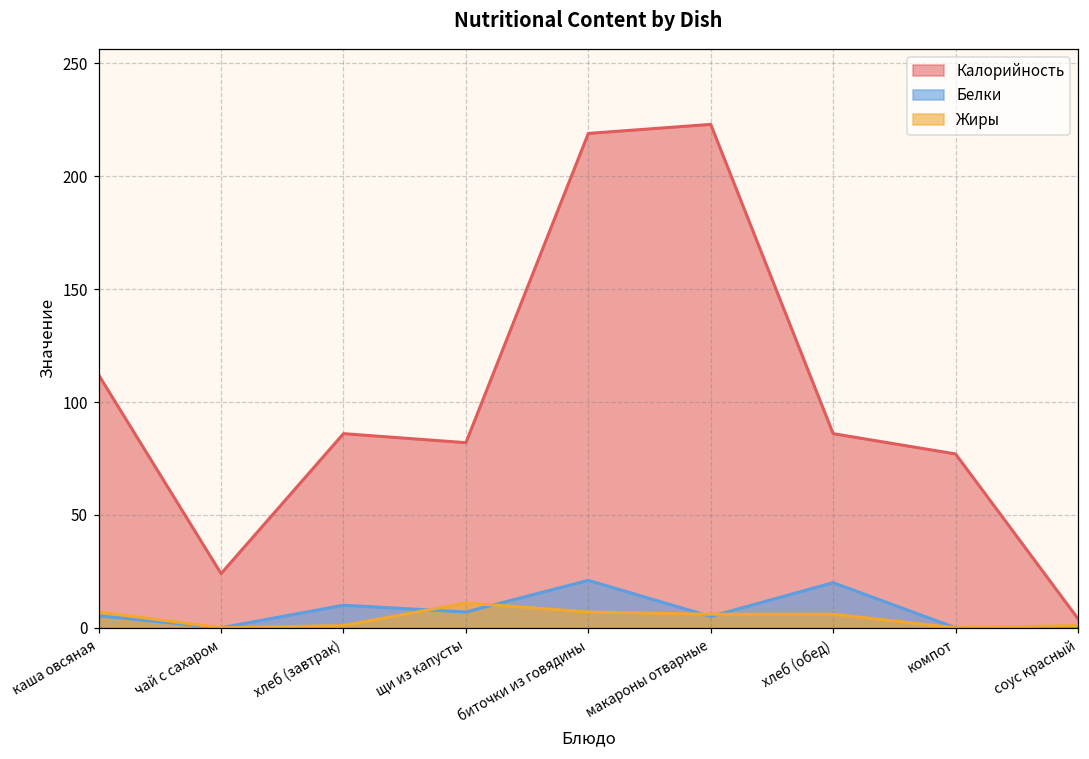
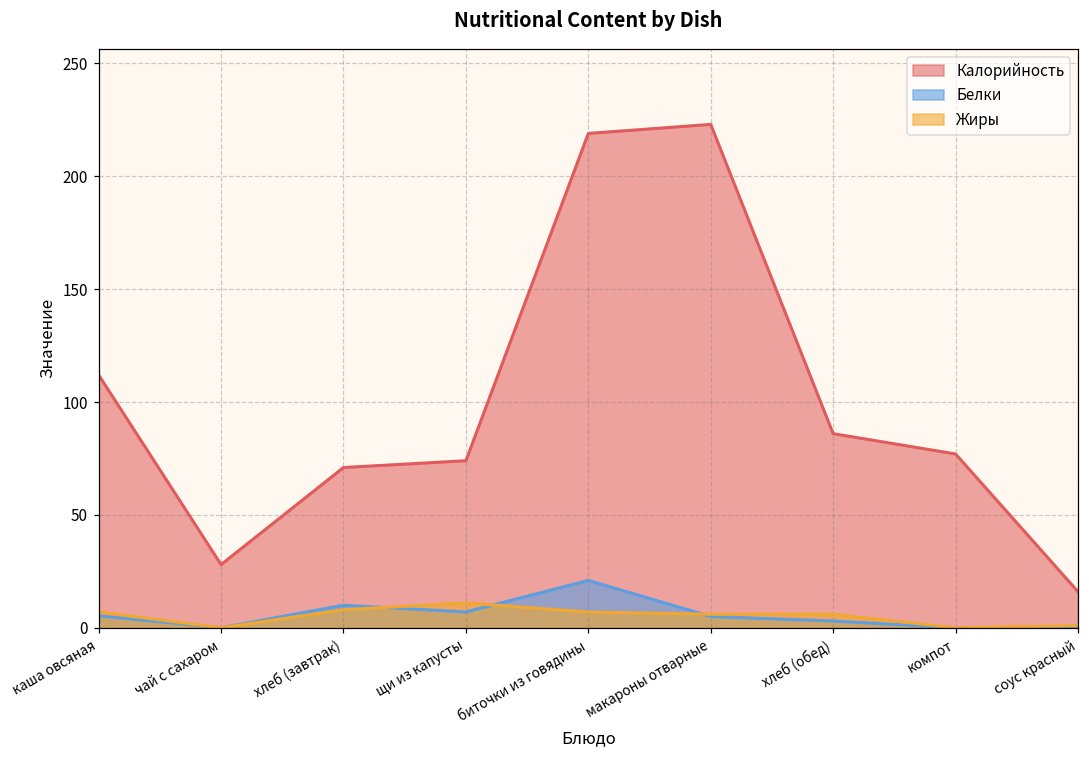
Калорийность, чай с сахаром: 24 -> 28
Калорийность, хлеб (завтрак): 86 -> 71
Жиры, хлеб (завтрак): 1 -> 8
Калорийность, щи из капусты: 82 -> 74
Белки, хлеб (обед): 20 -> 3
Калорийность, соус красный: 4 -> 16
